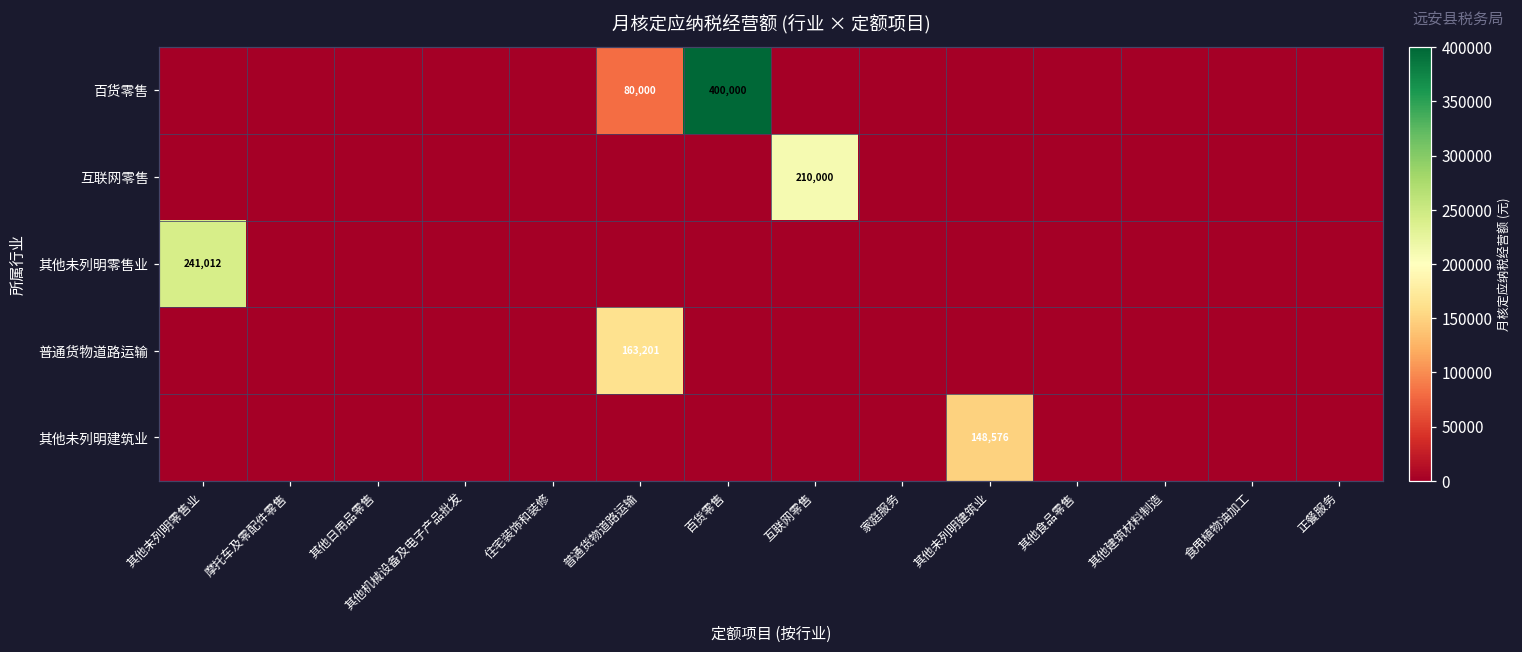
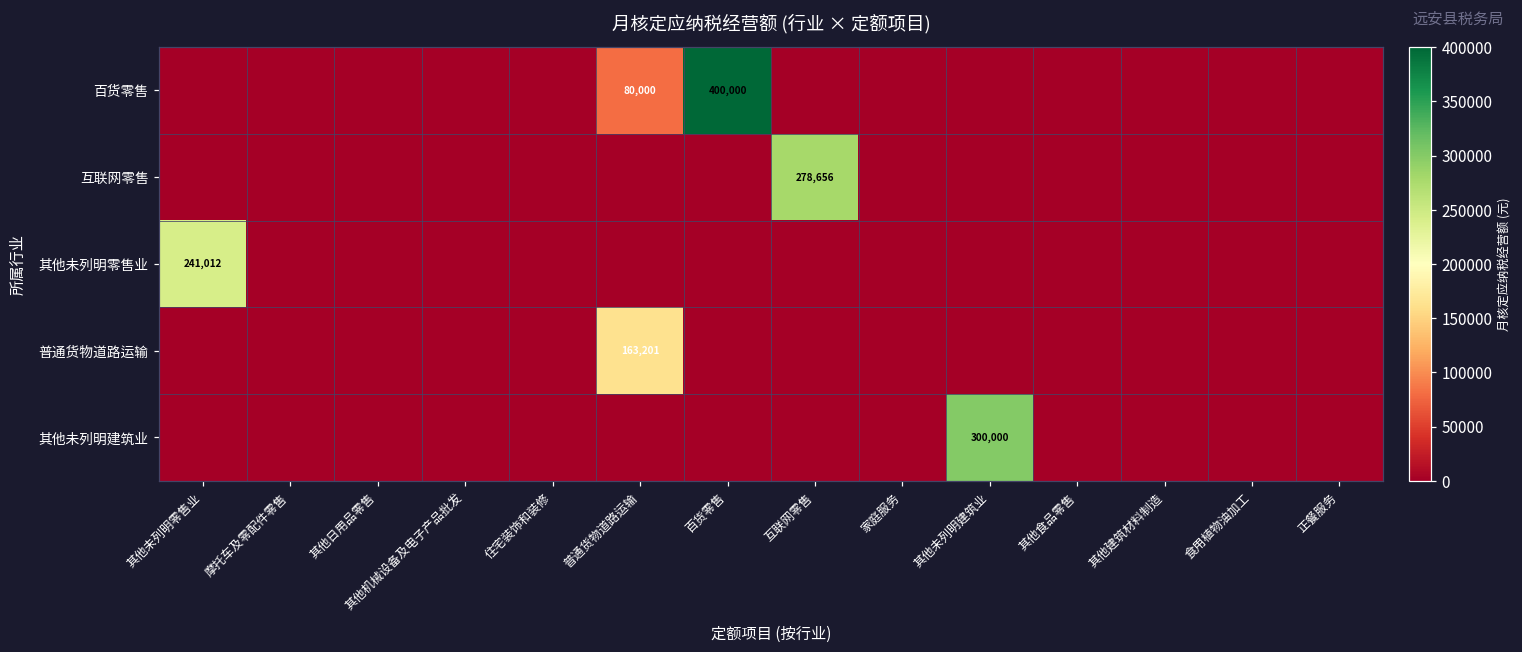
互联网零售, 互联网零售: 210,000 -> 278,656
其他未列明建筑业, 其他未列明建筑业: 148,576 -> 300,000
